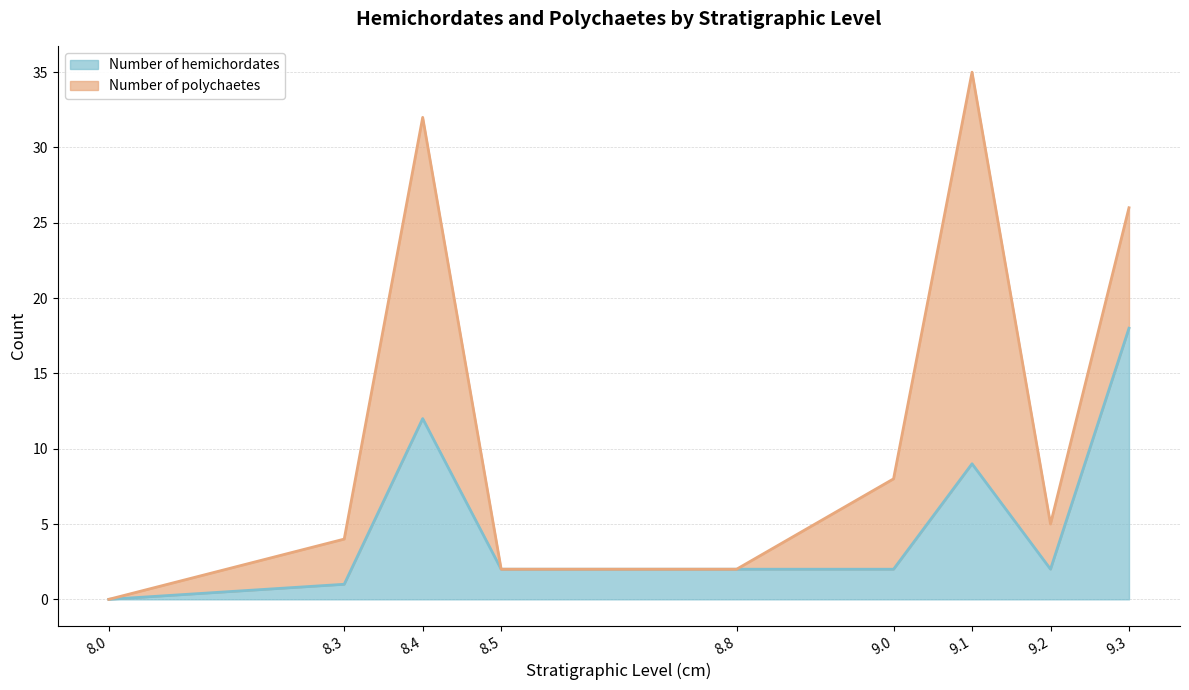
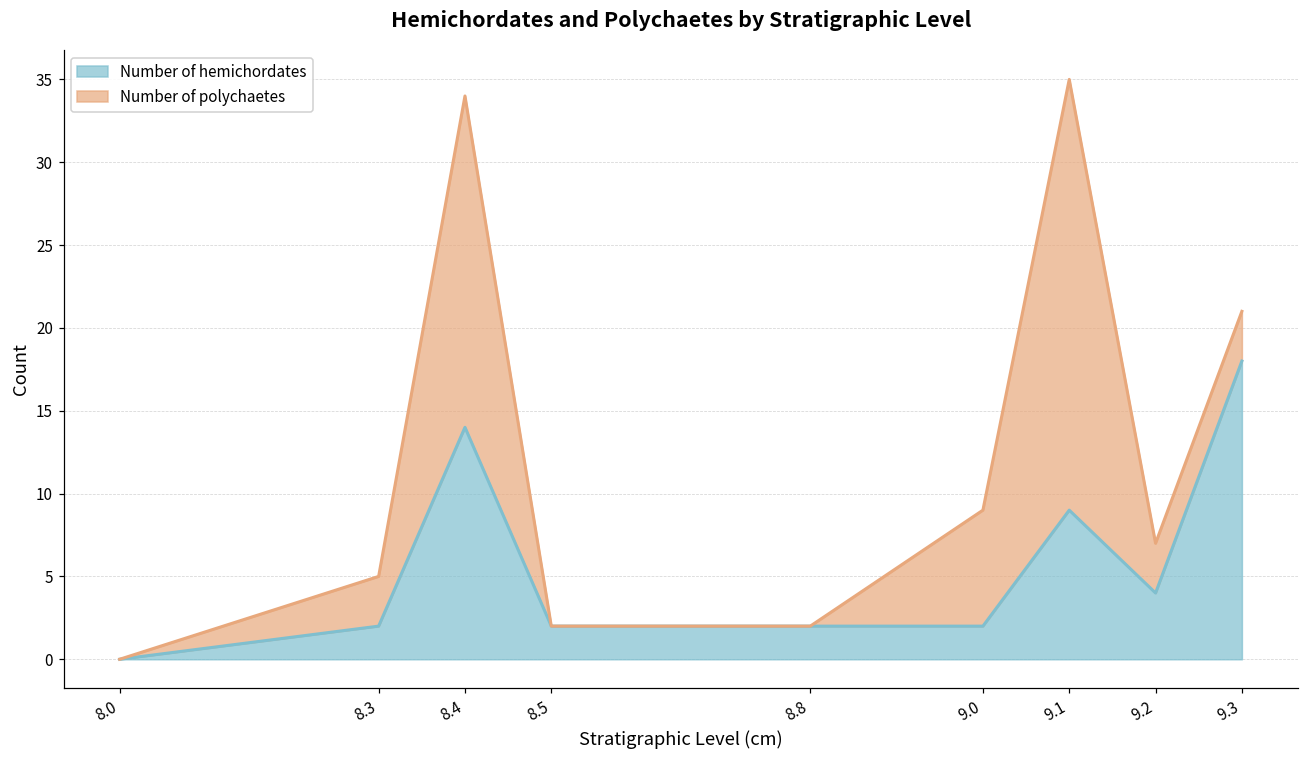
Number of hemichordates, 8.3: 1 -> 2
Number of hemichordates, 8.4: 12 -> 14
Number of polychaetes, 9.0: 6 -> 7
Number of hemichordates, 9.2: 2 -> 4
Number of polychaetes, 9.3: 8 -> 3
